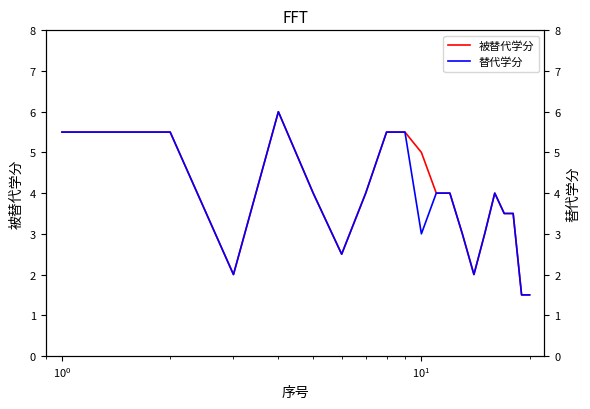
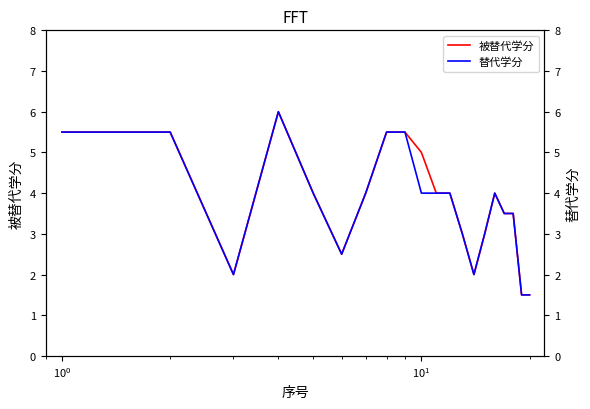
替代学分, 10^1: 3 -> 4
